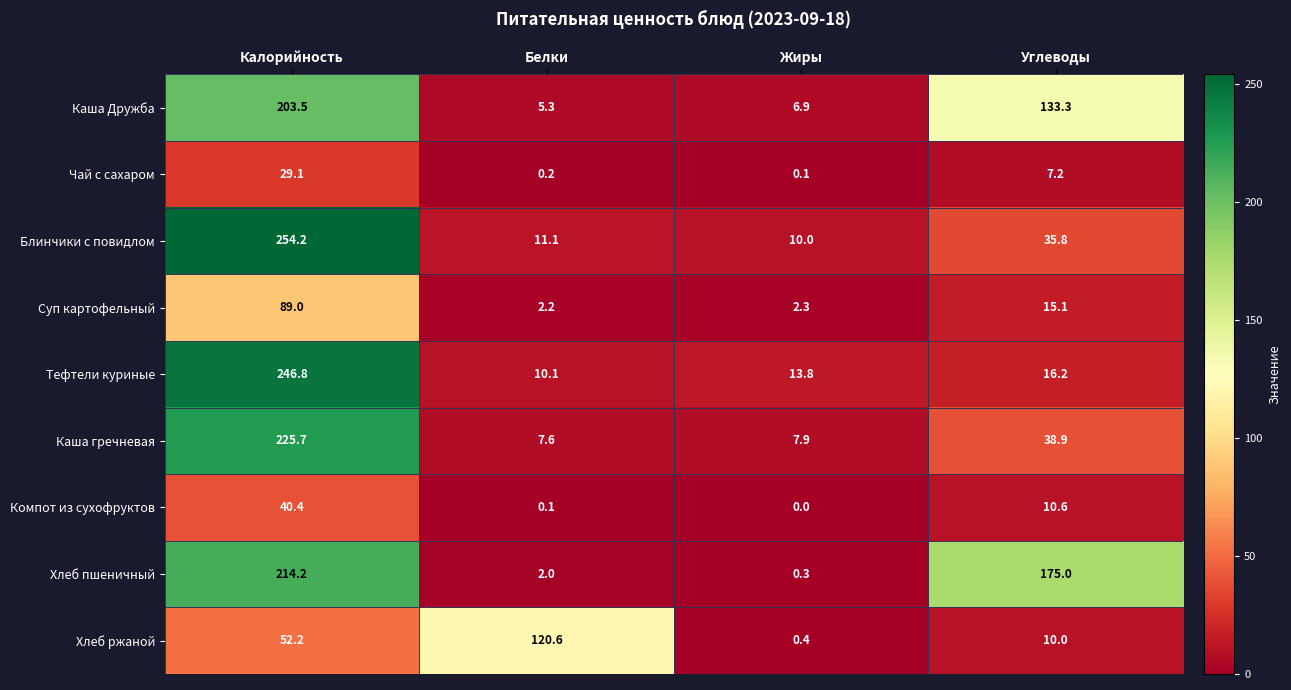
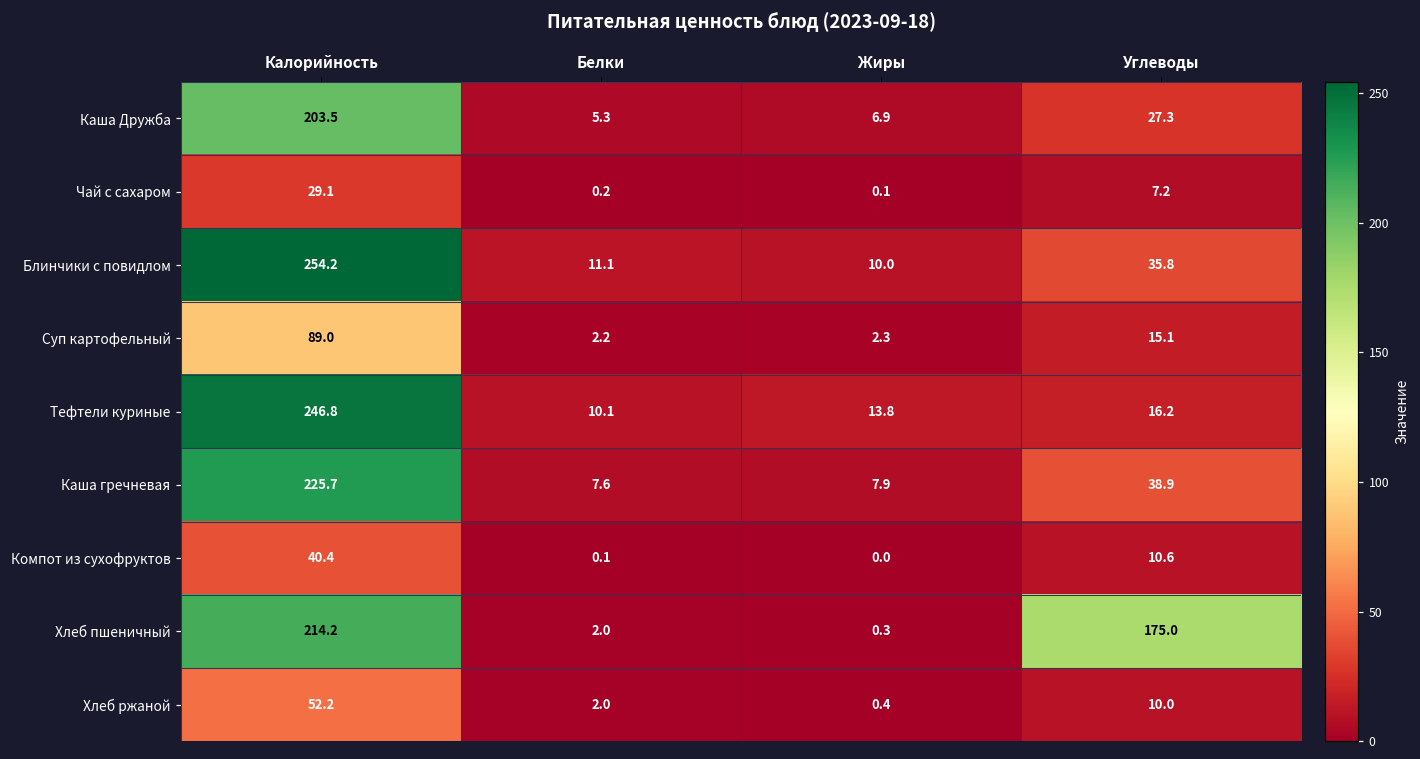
Каша Дружба, Углеводы: 133.3 -> 27.3
Хлеб ржаной, Белки: 120.6 -> 2.0
